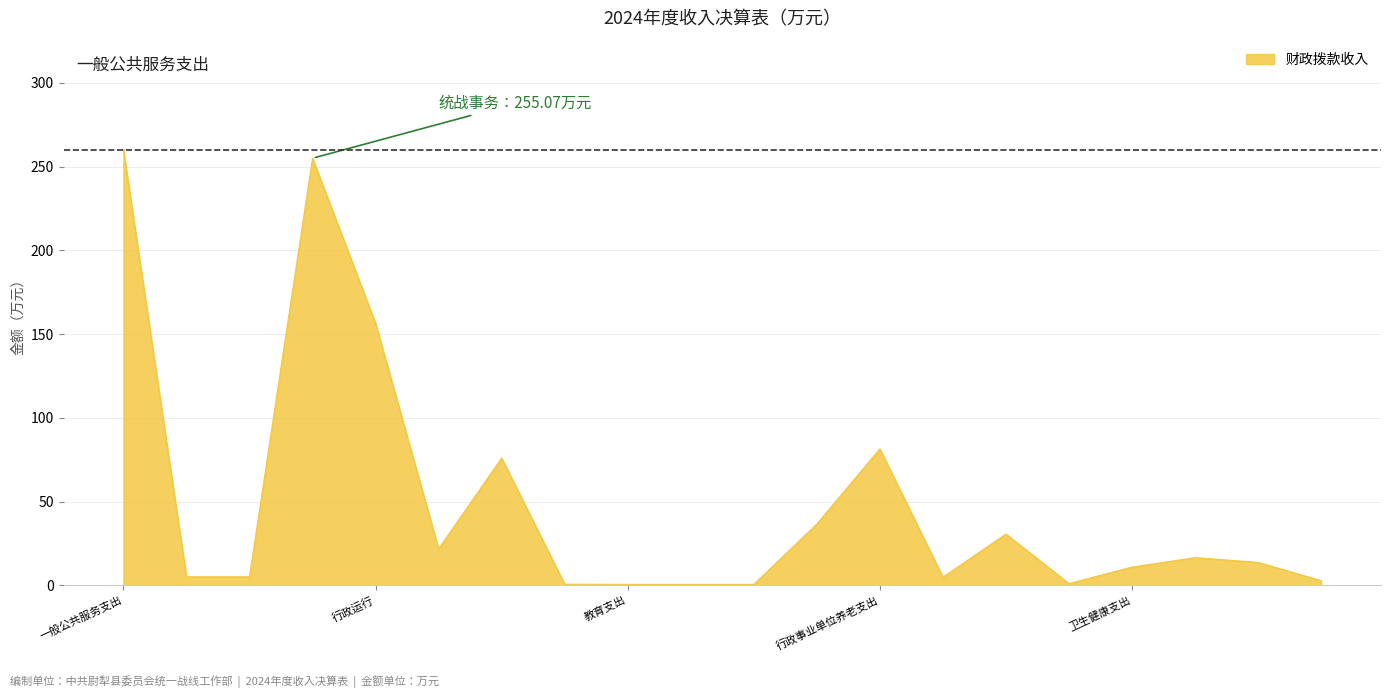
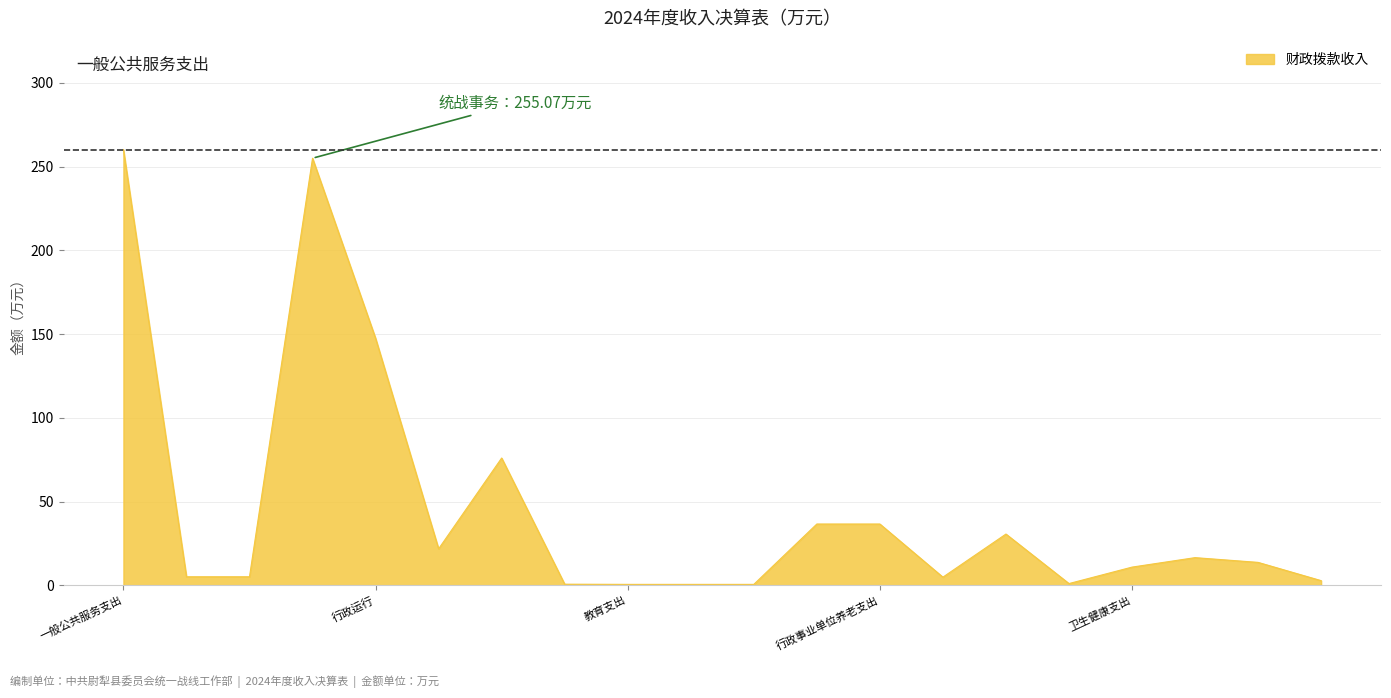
行政运行: 156 -> 148
行政事业单位养老支出: 82 -> 37
